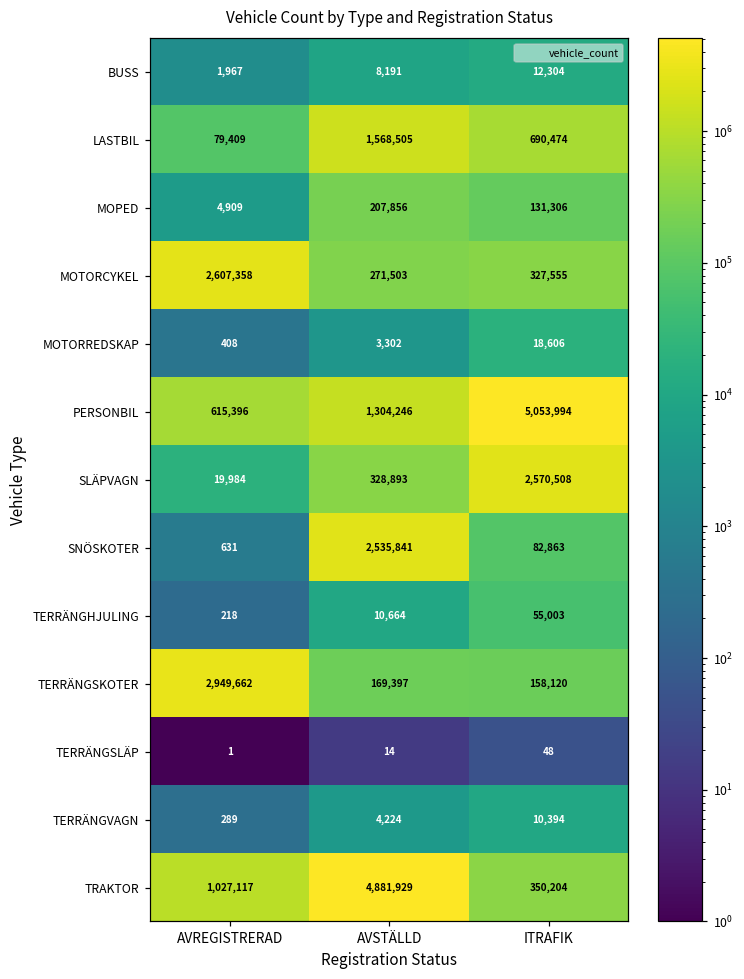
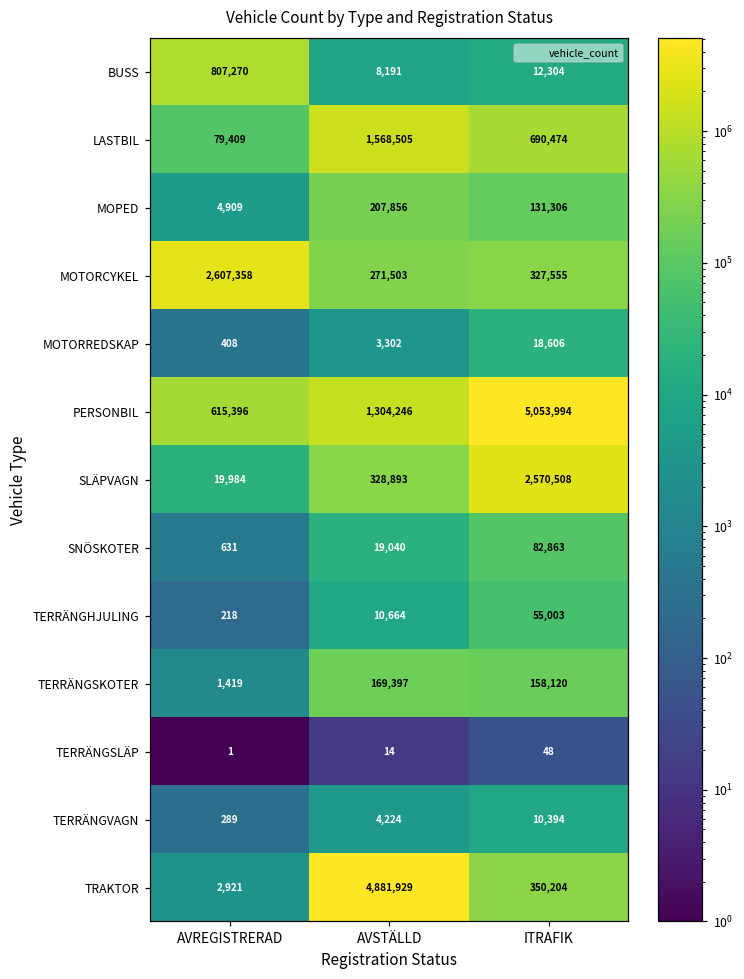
BUSS, AVREGISTRERAD: 1,967 -> 807,270
SNÖSKOTER, AVSTÄLLD: 2,535,841 -> 19,040
TERRÄNGSKOTER, AVREGISTRERAD: 2,949,662 -> 1,419
TRAKTOR, AVREGISTRERAD: 1,027,117 -> 2,921
